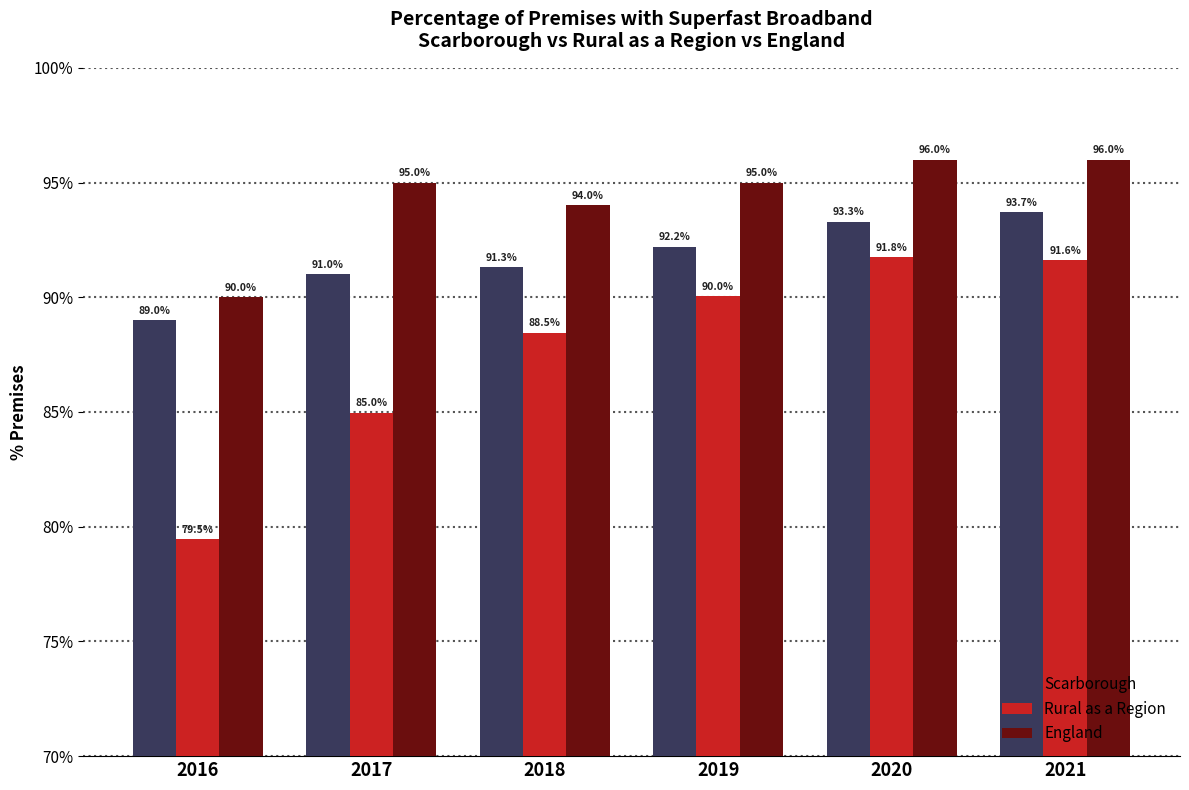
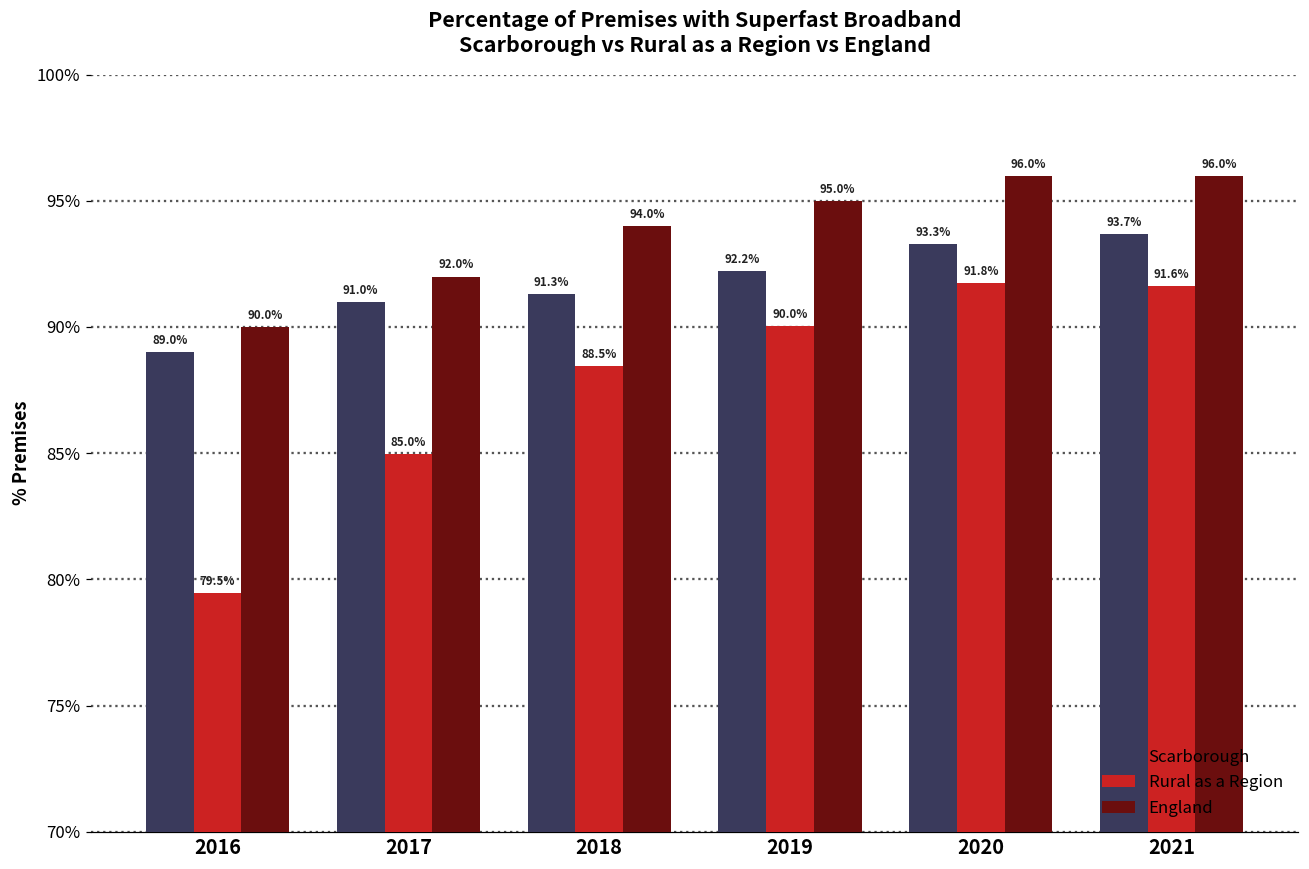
England, 2017: 95.0% -> 92.0%
